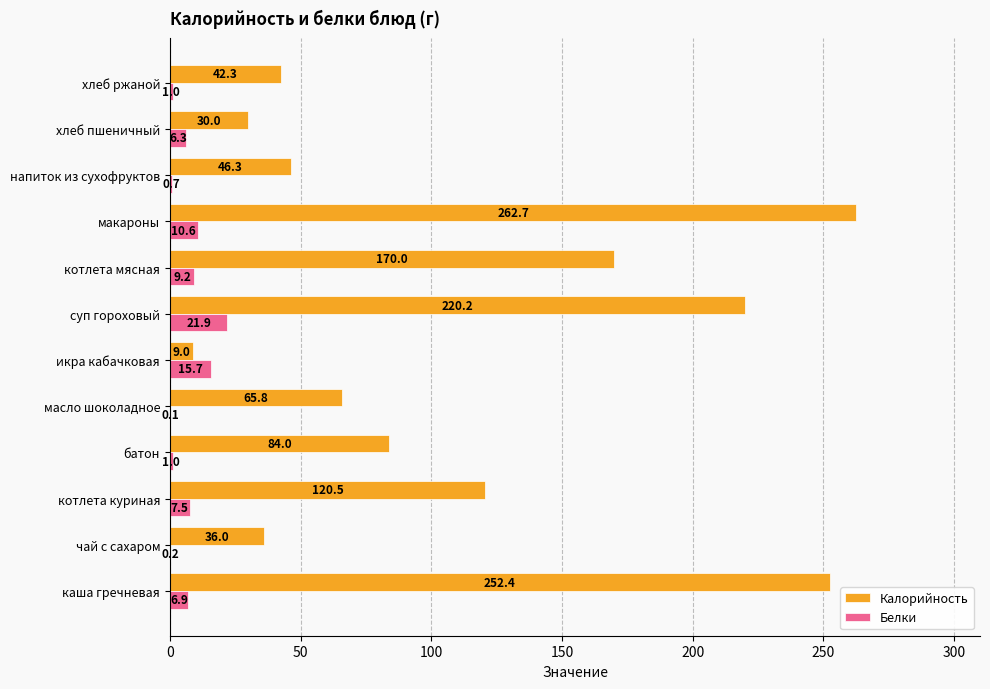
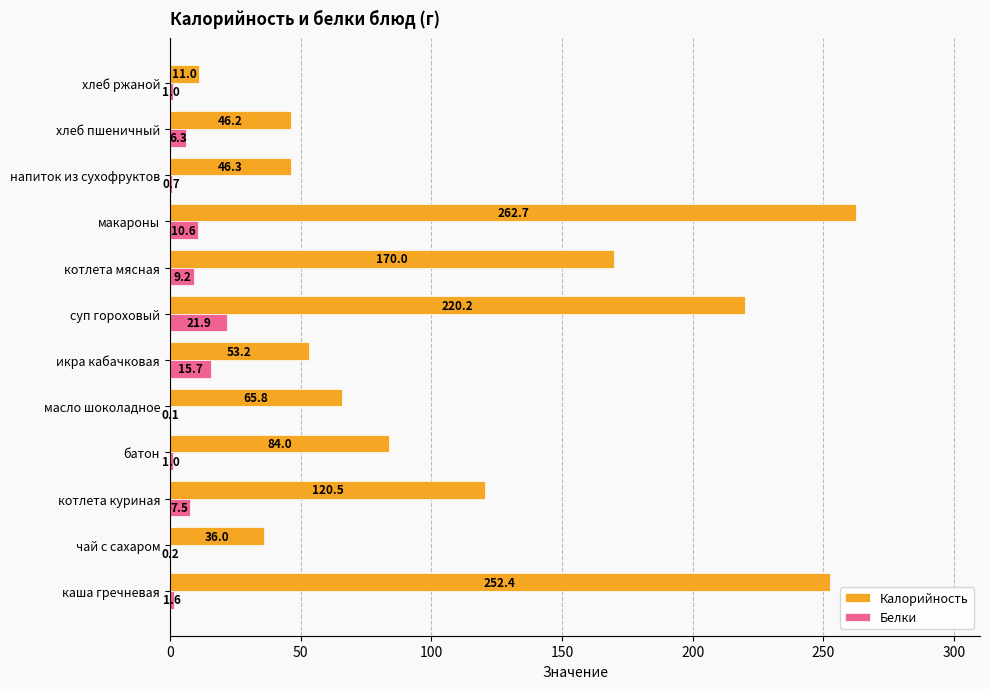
Калорийность, хлеб ржаной: 42.3 -> 11.0
Калорийность, хлеб пшеничный: 30.0 -> 46.2
Калорийность, икра кабачковая: 9.0 -> 53.2
Белки, каша гречневая: 6.9 -> 1.6
